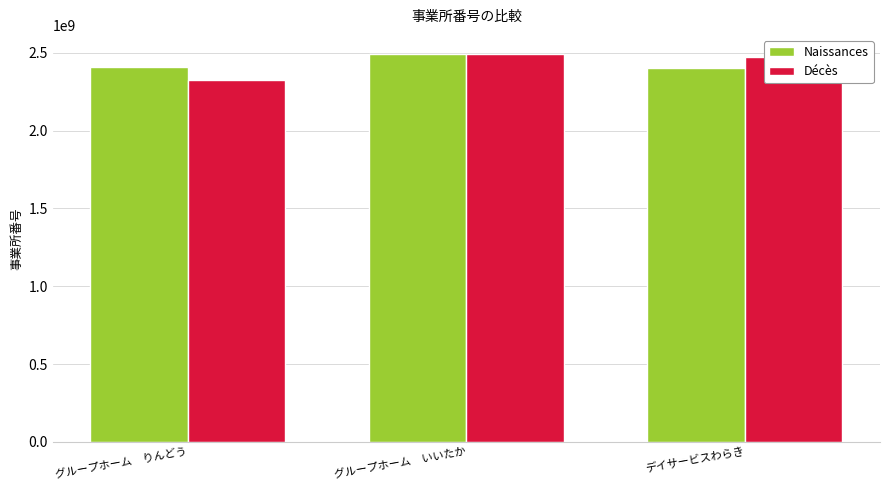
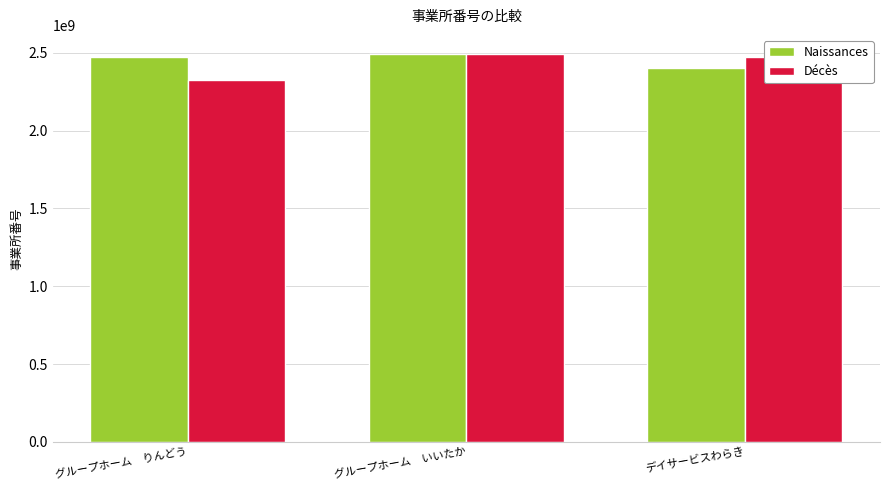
Naissances, グループホーム りんどう: 2410000000 -> 2470000000
